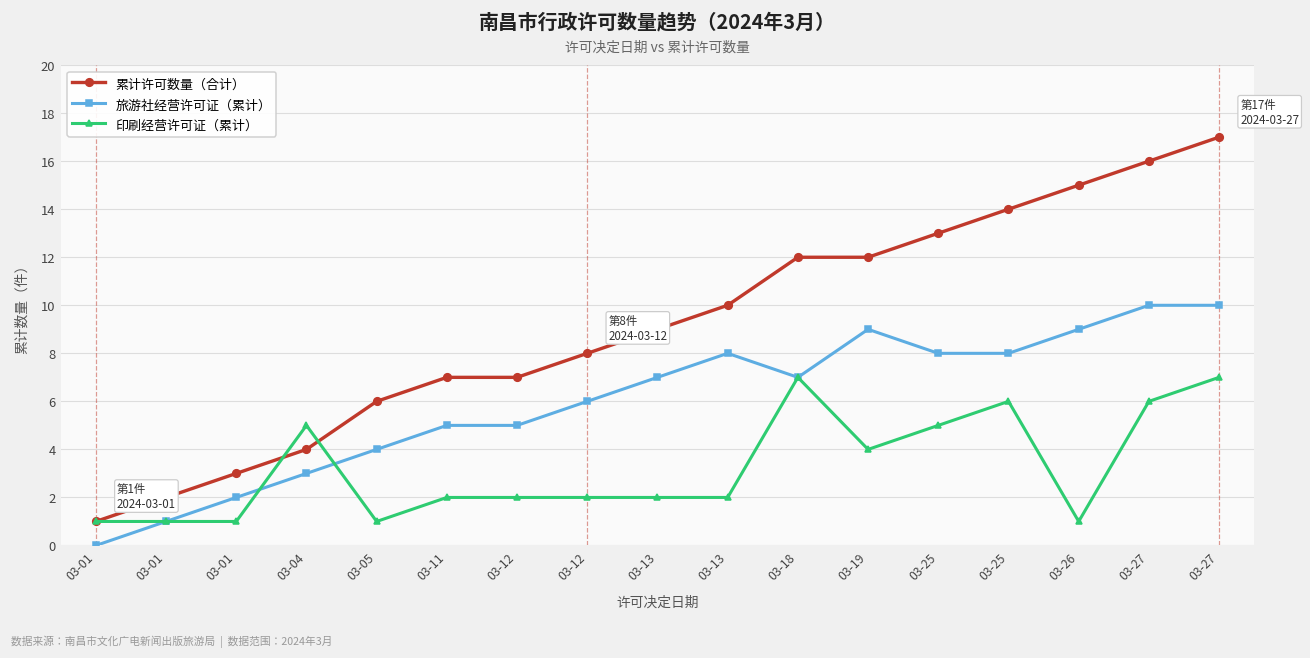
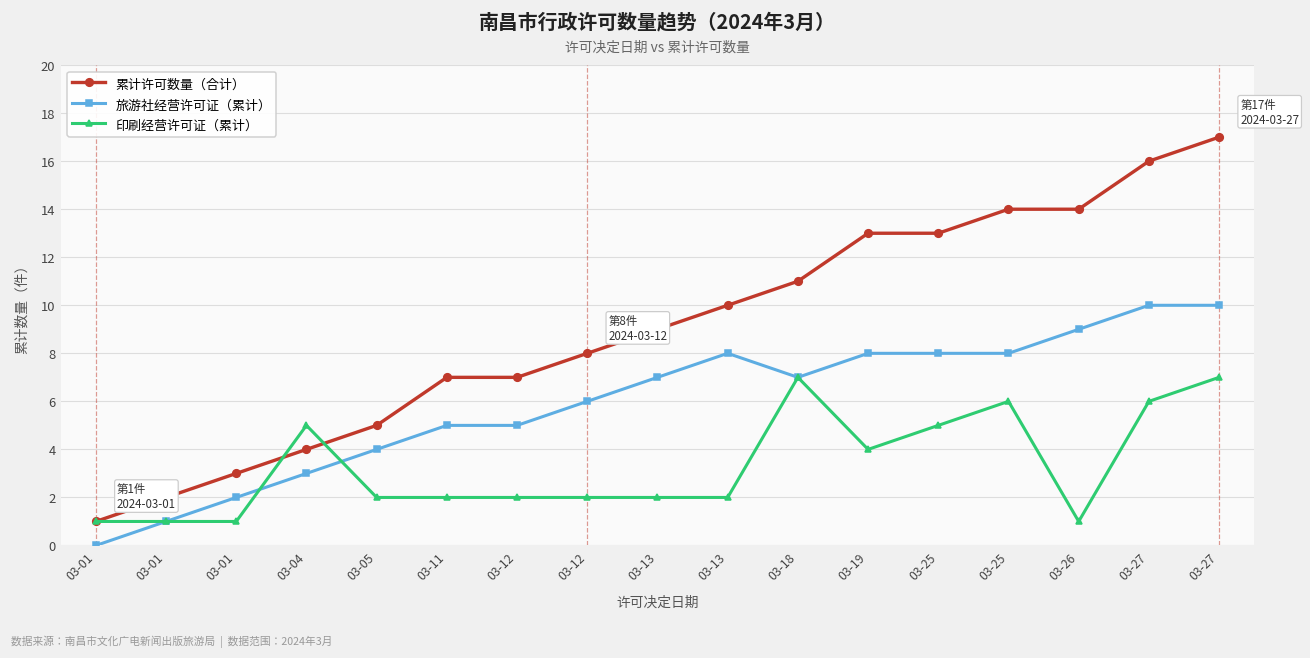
累计许可数量（合计）, 03-05: 6 -> 5
印刷经营许可证（累计）, 03-05: 1 -> 2
累计许可数量（合计）, 03-18: 12 -> 11
累计许可数量（合计）, 03-19: 12 -> 13
旅游社经营许可证（累计）, 03-19: 9 -> 8
累计许可数量（合计）, 03-26: 15 -> 14
